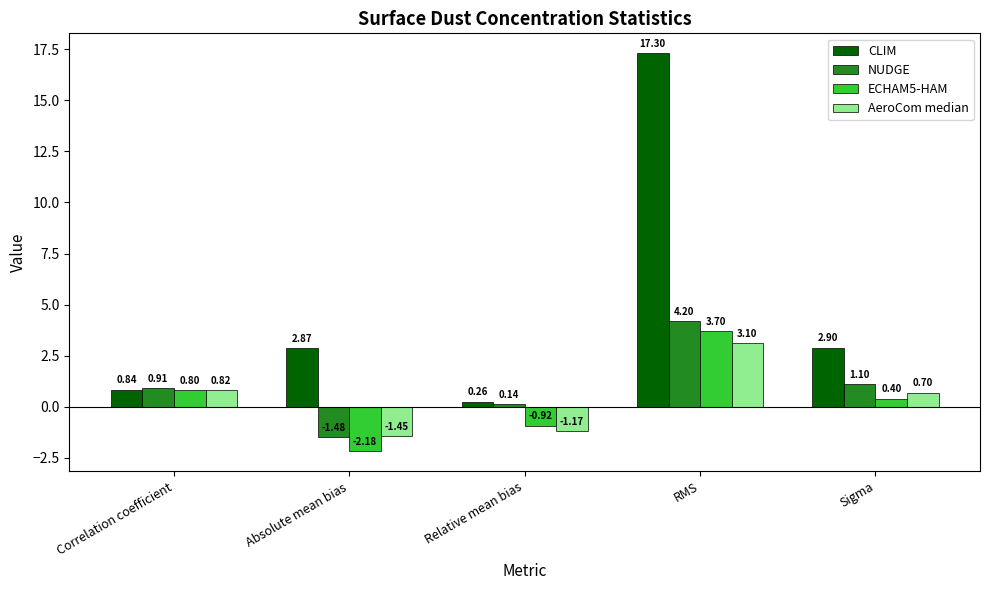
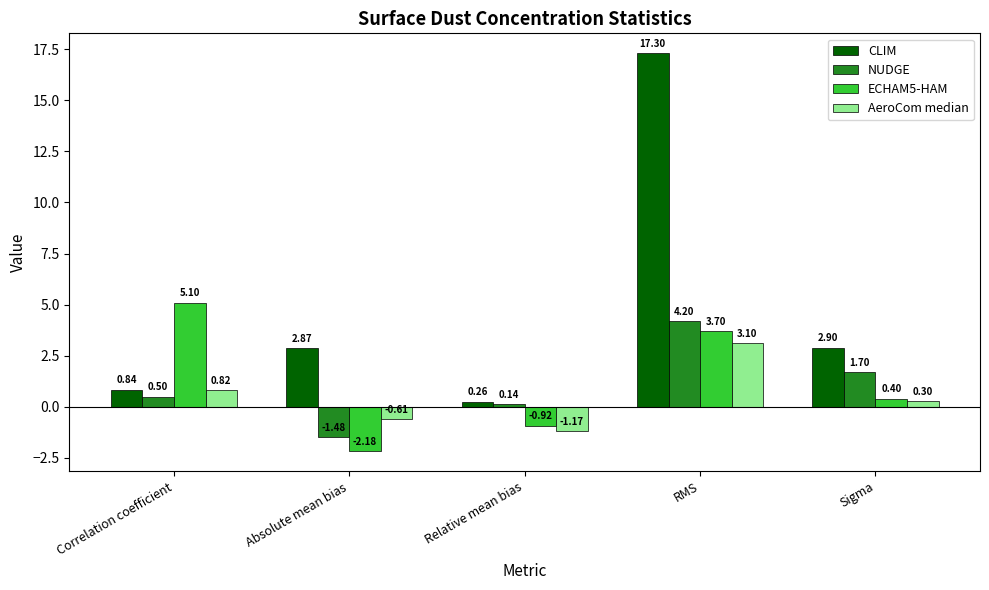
NUDGE, Correlation coefficient: 0.91 -> 0.50
ECHAM5-HAM, Correlation coefficient: 0.80 -> 5.10
AeroCom median, Absolute mean bias: -1.45 -> -0.61
NUDGE, Sigma: 1.10 -> 1.70
AeroCom median, Sigma: 0.70 -> 0.30
